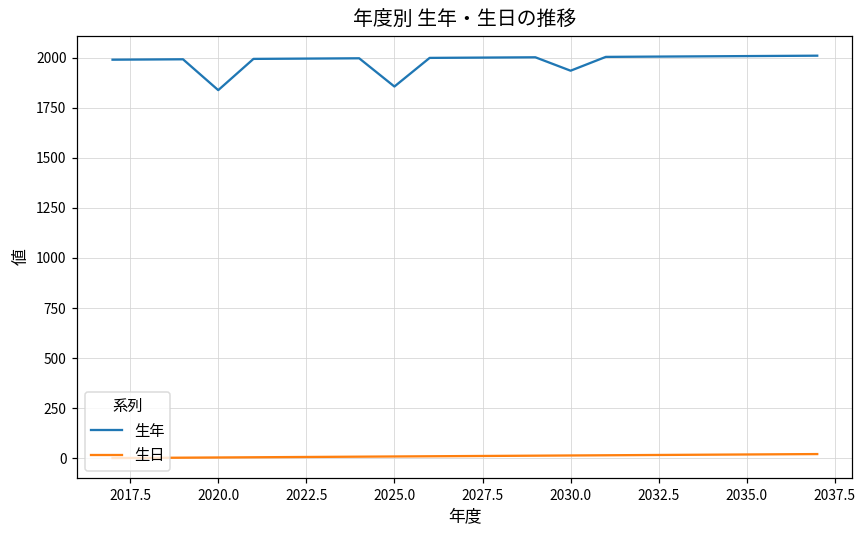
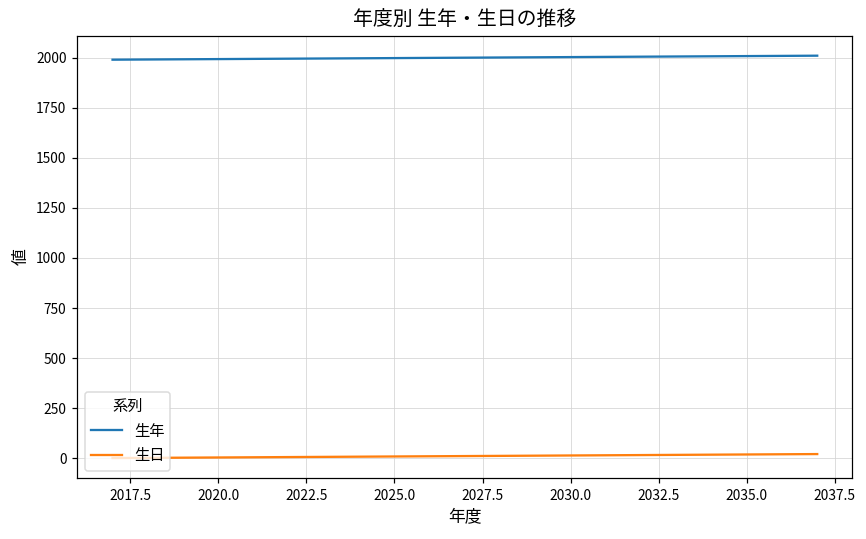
生年, 2020.0: 1840 -> 1990
生年, 2025.0: 1860 -> 2000
生年, 2030.0: 1940 -> 2000
